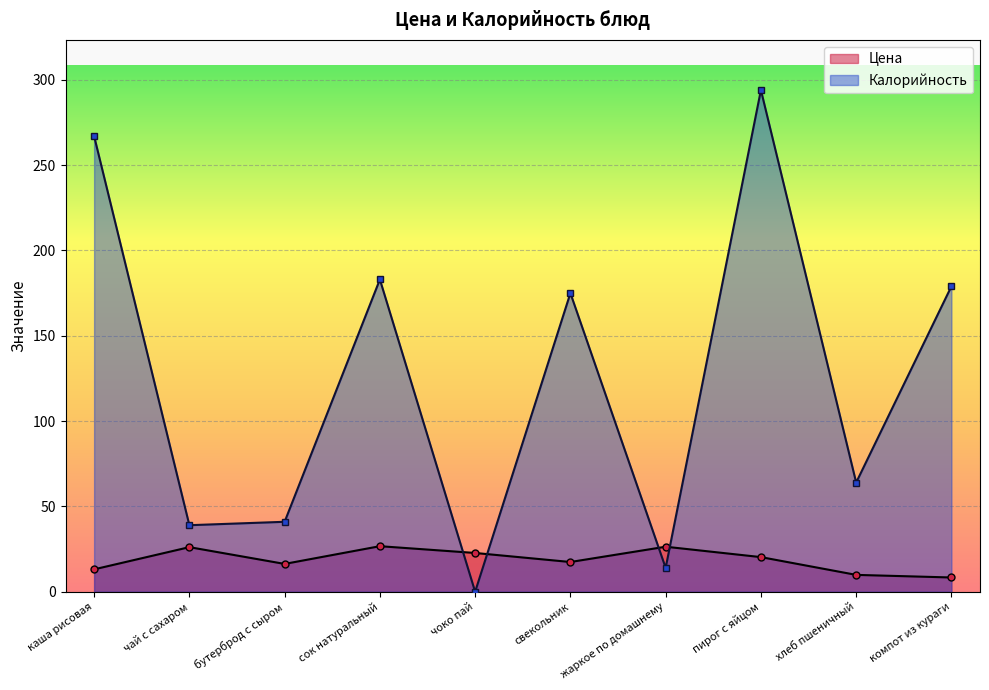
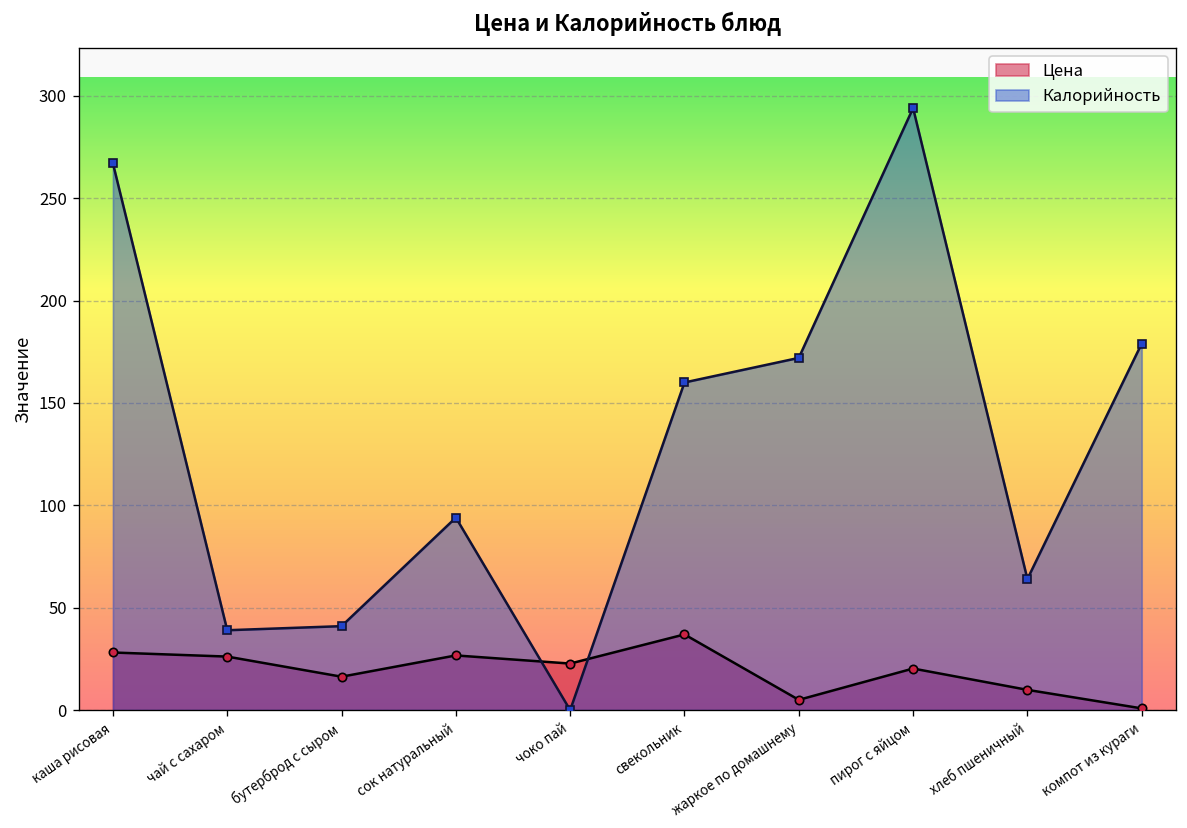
Цена, каша рисовая: 13 -> 28
Калорийность, сок натуральный: 183 -> 94
Цена, свекольник: 17 -> 37
Калорийность, свекольник: 175 -> 160
Цена, жаркое по домашнему: 26 -> 5
Калорийность, жаркое по домашнему: 14 -> 172
Цена, компот из кураги: 8 -> 1
